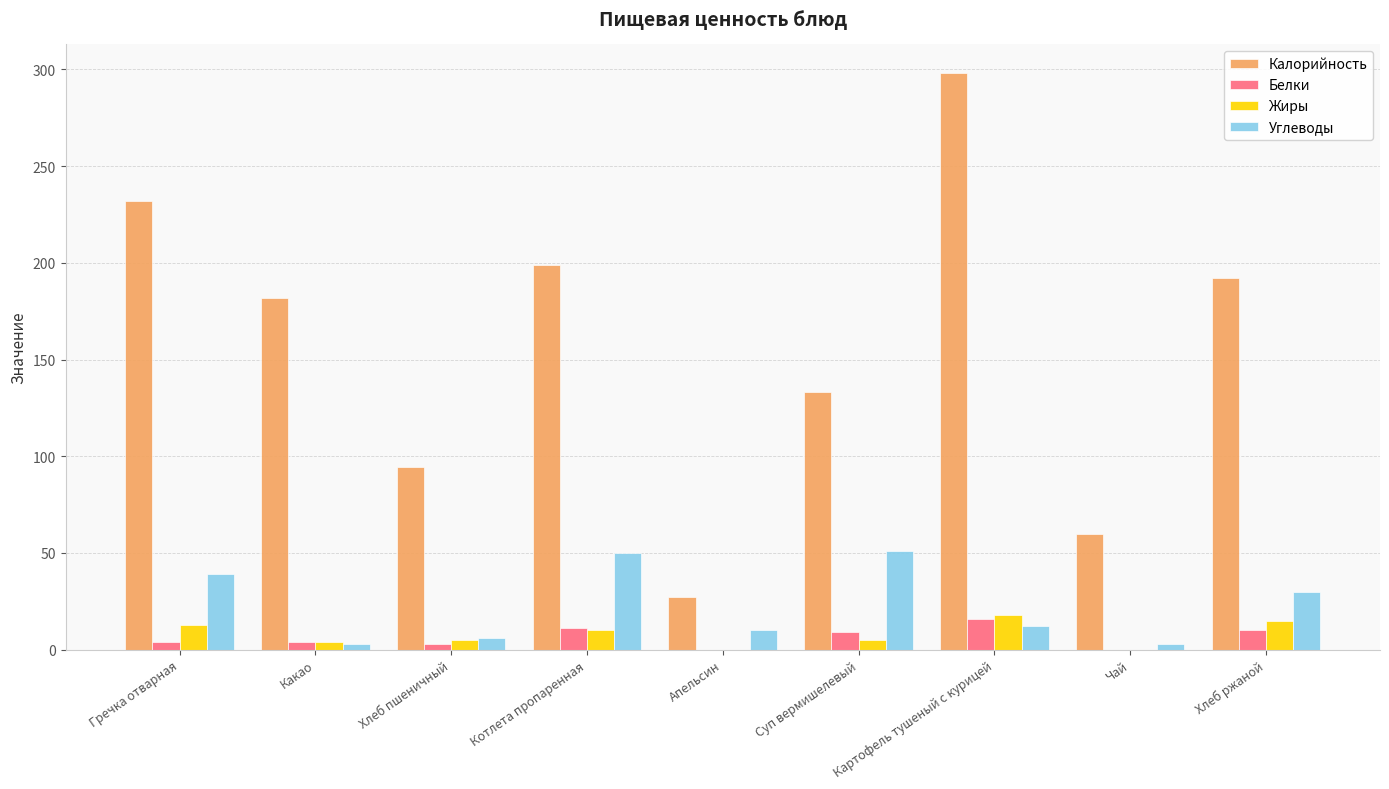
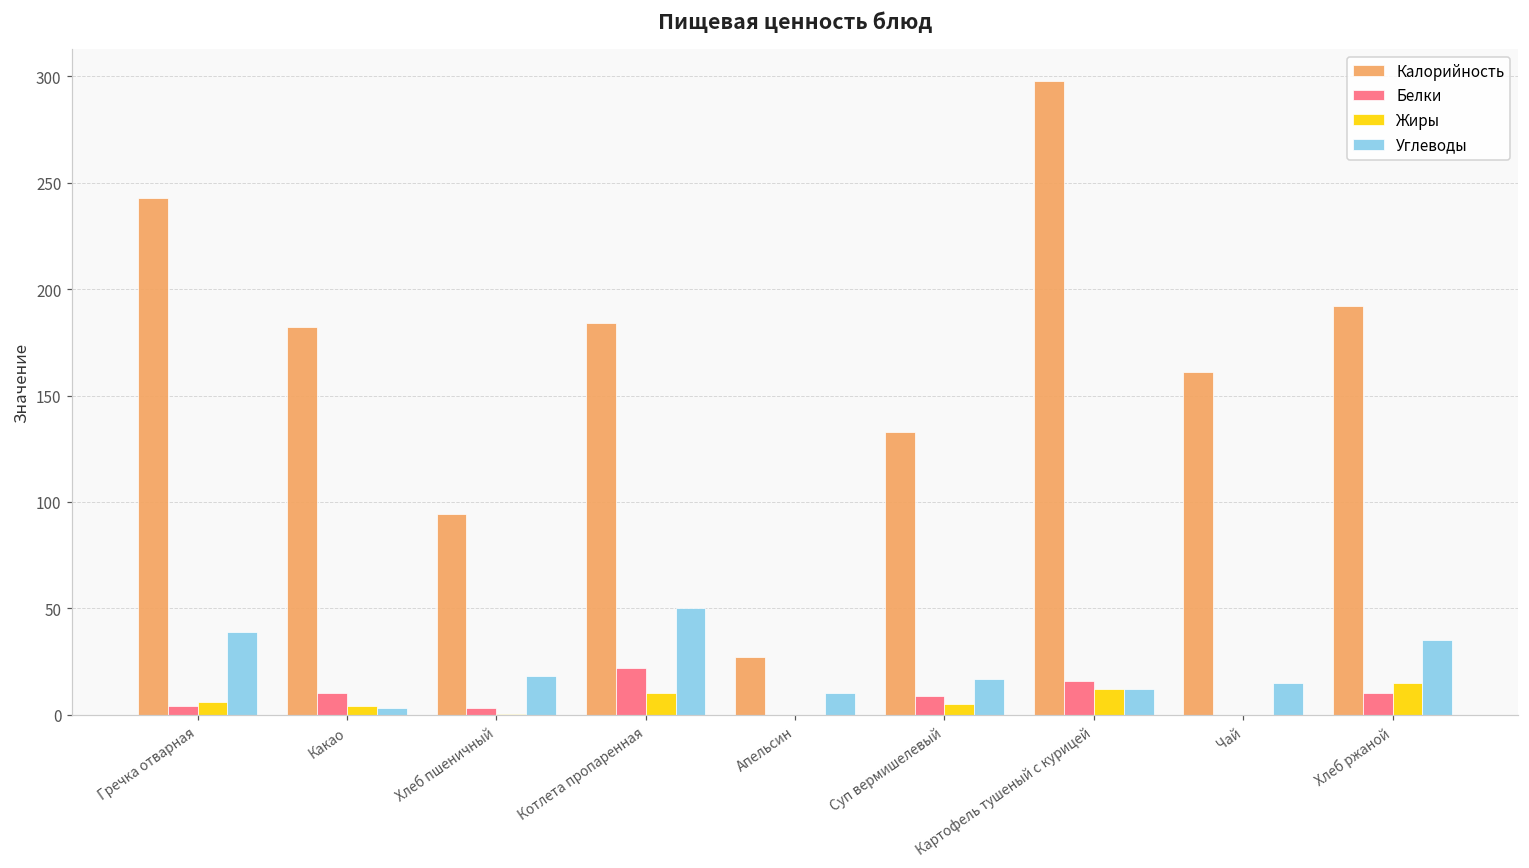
Калорийность, Гречка отварная: 232 -> 243
Жиры, Гречка отварная: 13 -> 6
Белки, Какао: 4 -> 10
Жиры, Хлеб пшеничный: 5 -> 0
Углеводы, Хлеб пшеничный: 6 -> 18
Калорийность, Котлета пропаренная: 199 -> 184
Белки, Котлета пропаренная: 11 -> 22
Углеводы, Суп вермишелевый: 51 -> 17
Жиры, Картофель тушеный с курицей: 18 -> 12
Калорийность, Чай: 60 -> 161
Углеводы, Чай: 3 -> 15
Углеводы, Хлеб ржаной: 30 -> 35
